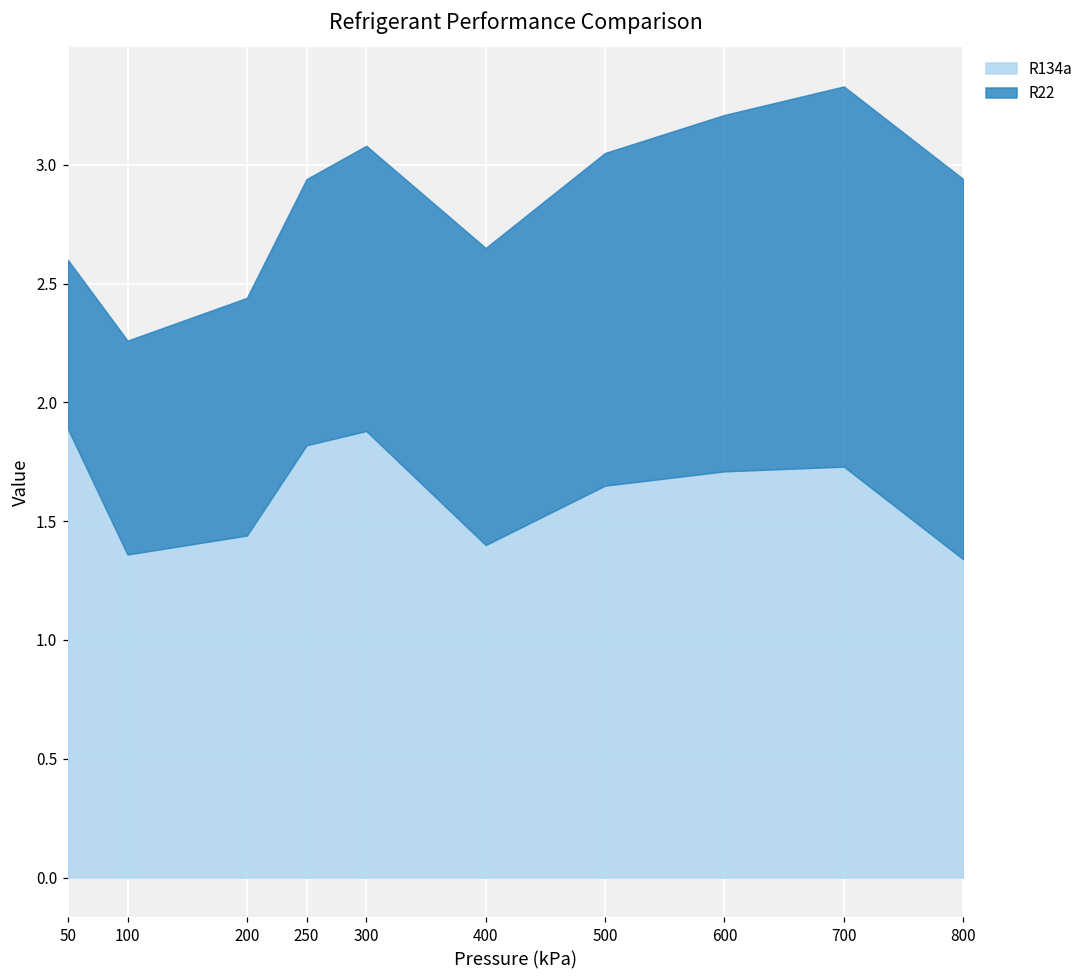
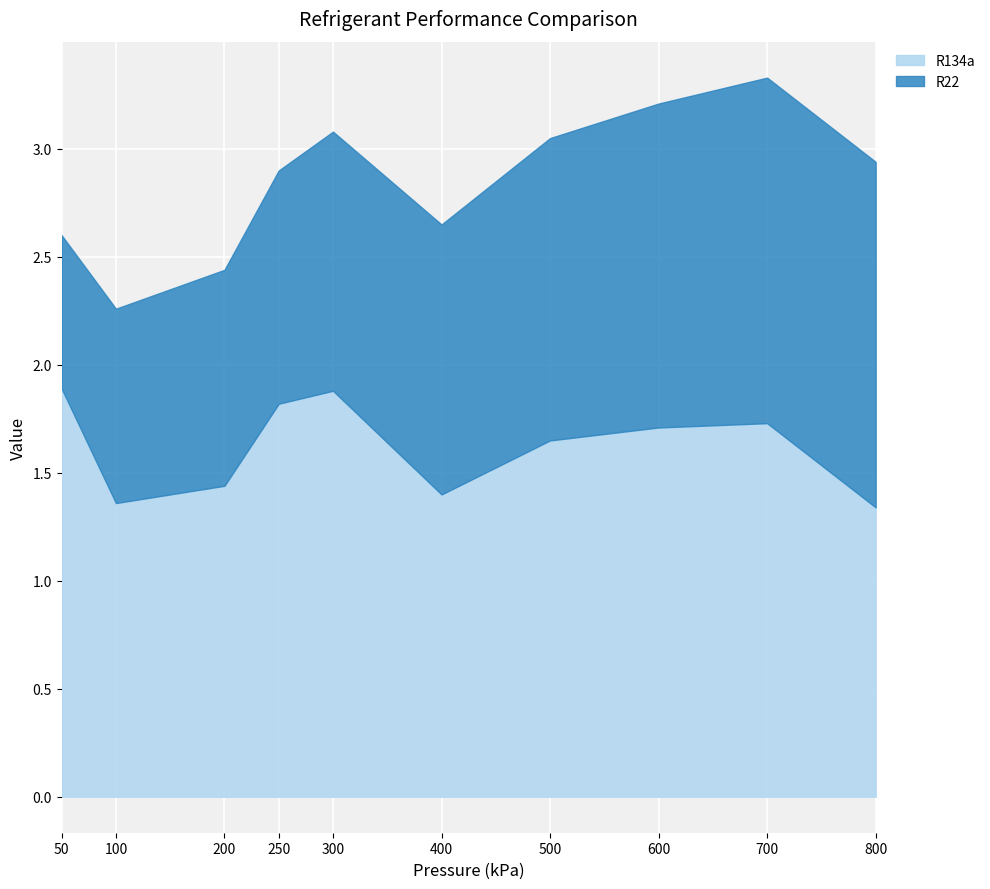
R22, 250: 1.12 -> 1.08
